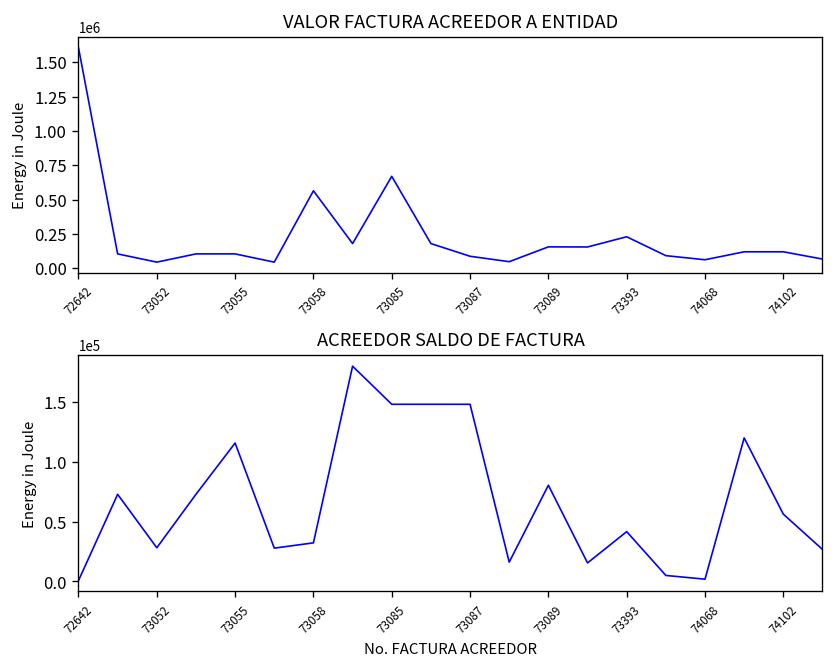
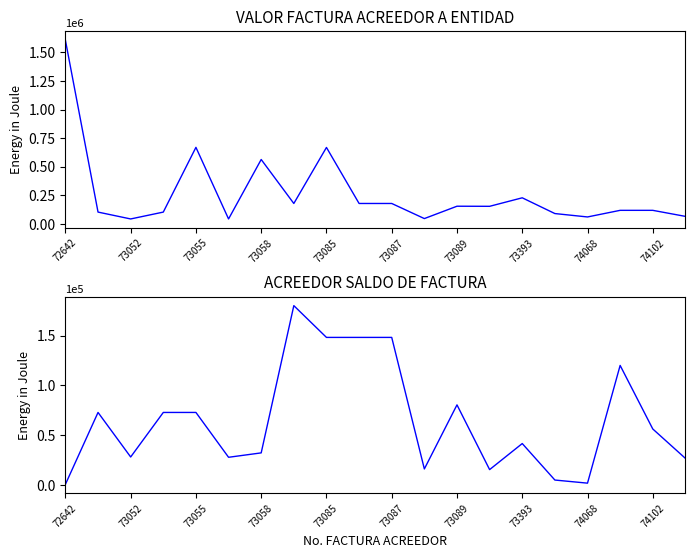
VALOR FACTURA ACREEDOR A ENTIDAD, 73055: 100000 -> 670000
VALOR FACTURA ACREEDOR A ENTIDAD, 73087: 90000 -> 180000
ACREEDOR SALDO DE FACTURA, 73055: 120000 -> 70000
